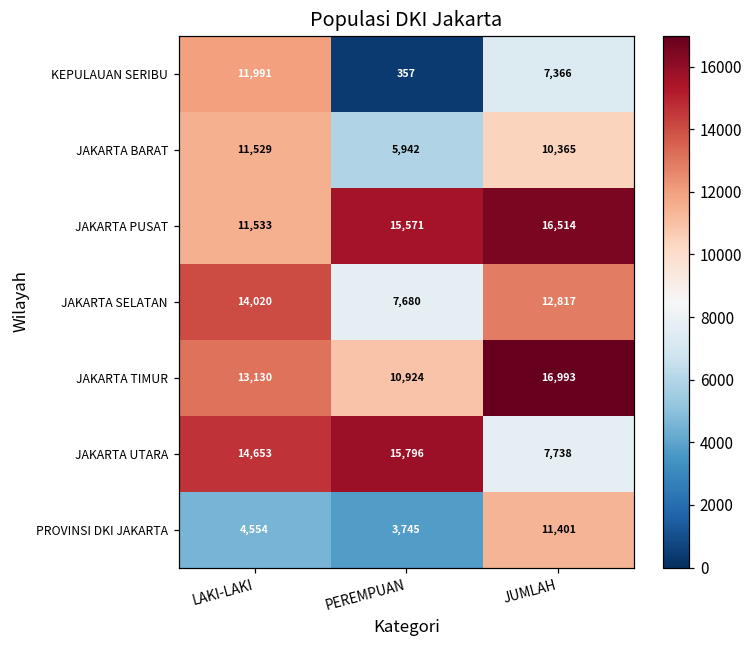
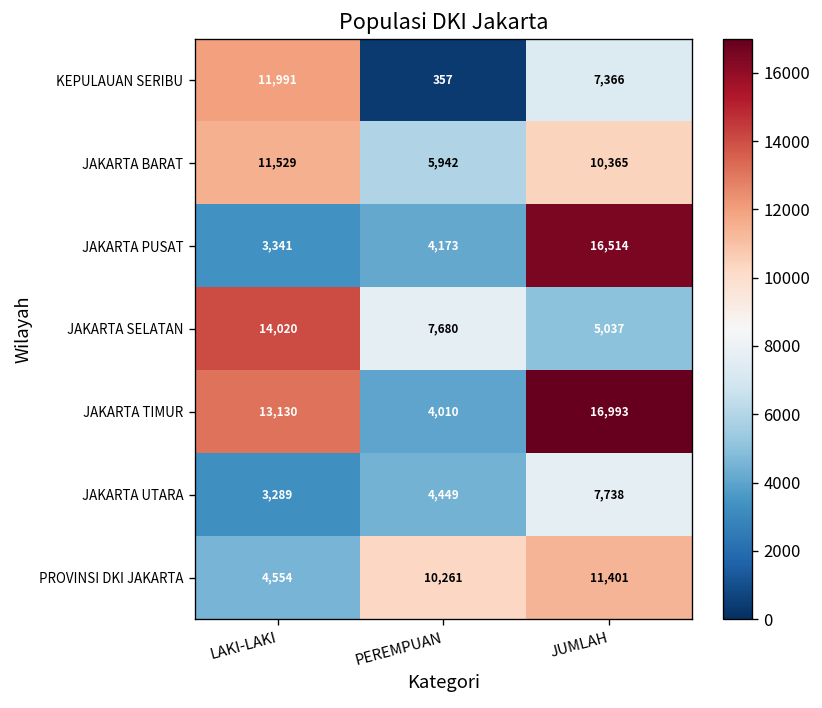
JAKARTA PUSAT, LAKI-LAKI: 11,533 -> 3,341
JAKARTA PUSAT, PEREMPUAN: 15,571 -> 4,173
JAKARTA SELATAN, JUMLAH: 12,817 -> 5,037
JAKARTA TIMUR, PEREMPUAN: 10,924 -> 4,010
JAKARTA UTARA, LAKI-LAKI: 14,653 -> 3,289
JAKARTA UTARA, PEREMPUAN: 15,796 -> 4,449
PROVINSI DKI JAKARTA, PEREMPUAN: 3,745 -> 10,261
